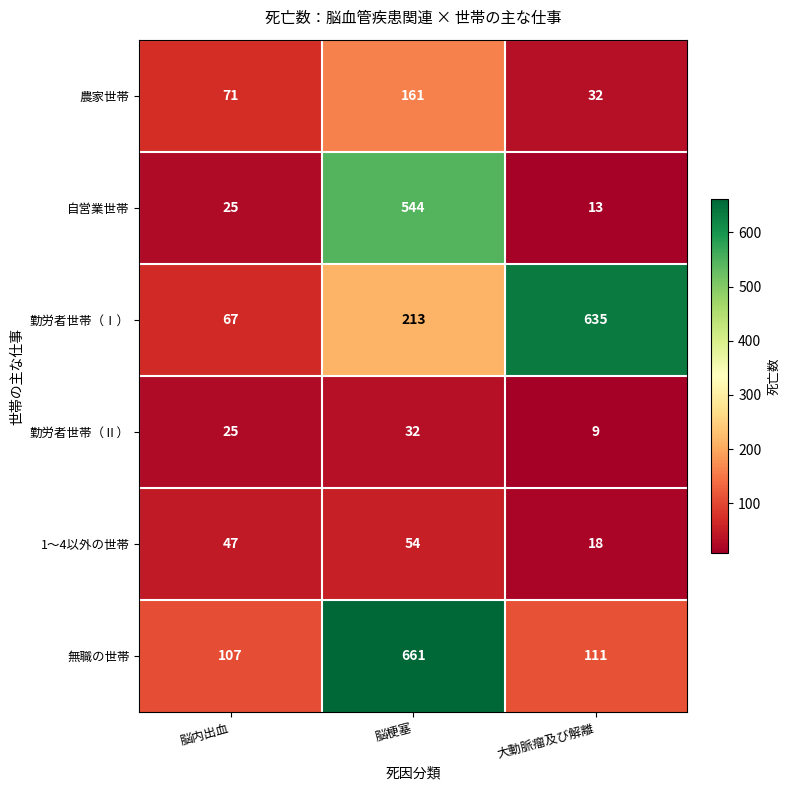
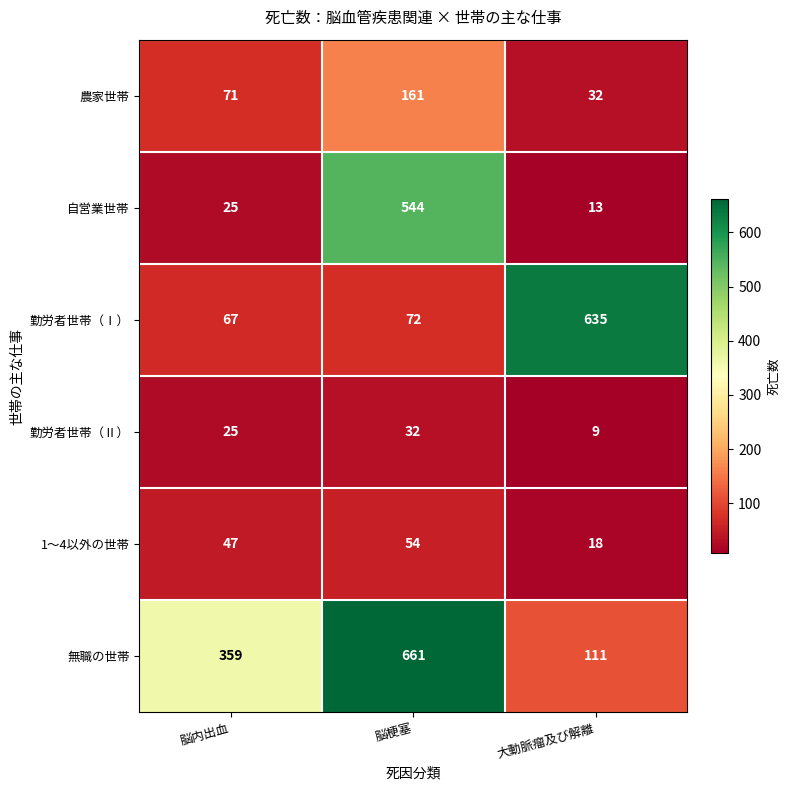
勤労者世帯（Ⅰ）, 脳梗塞: 213 -> 72
無職の世帯, 脳内出血: 107 -> 359
